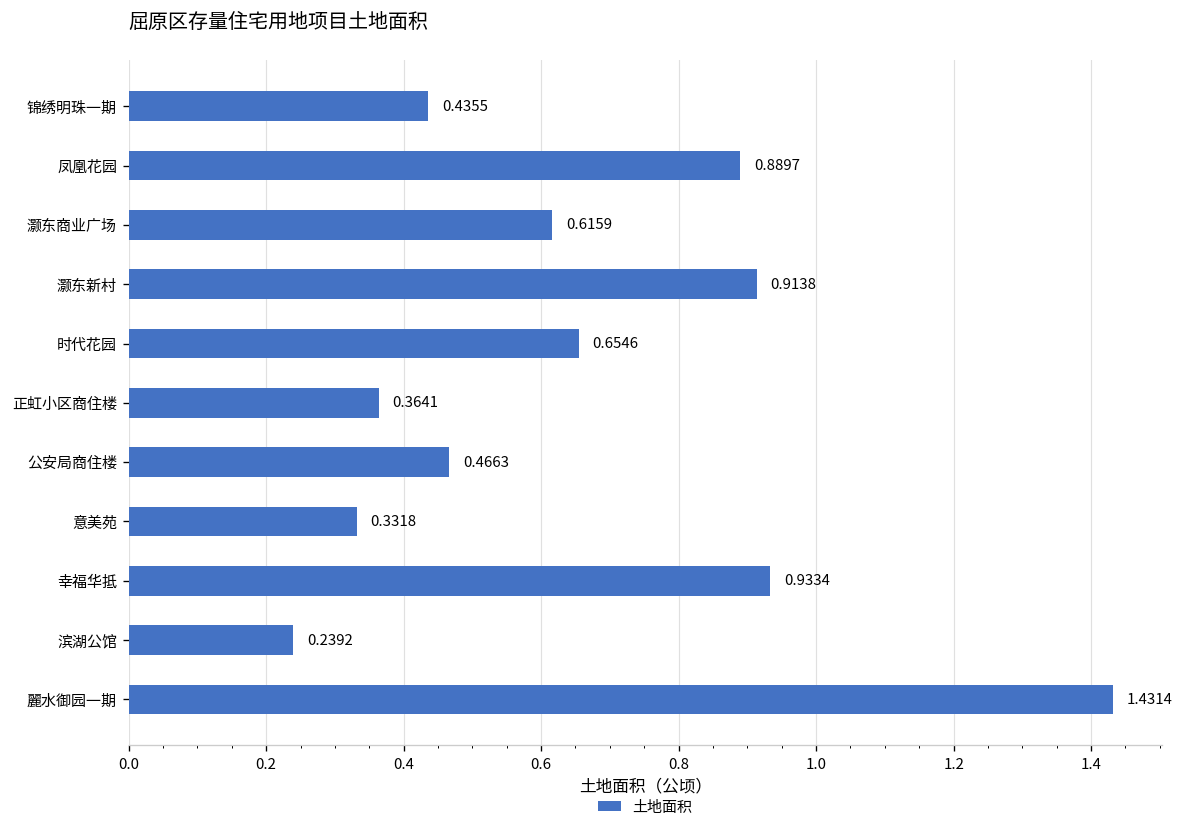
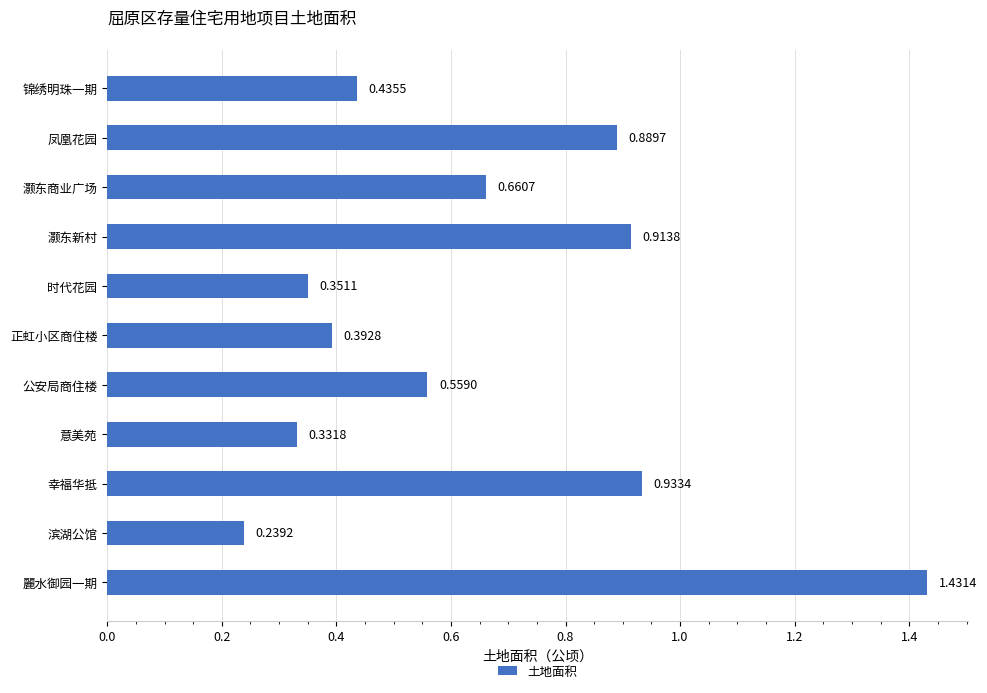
灏东商业广场: 0.6159 -> 0.6607
时代花园: 0.6546 -> 0.3511
正虹小区商住楼: 0.3641 -> 0.3928
公安局商住楼: 0.4663 -> 0.5590
